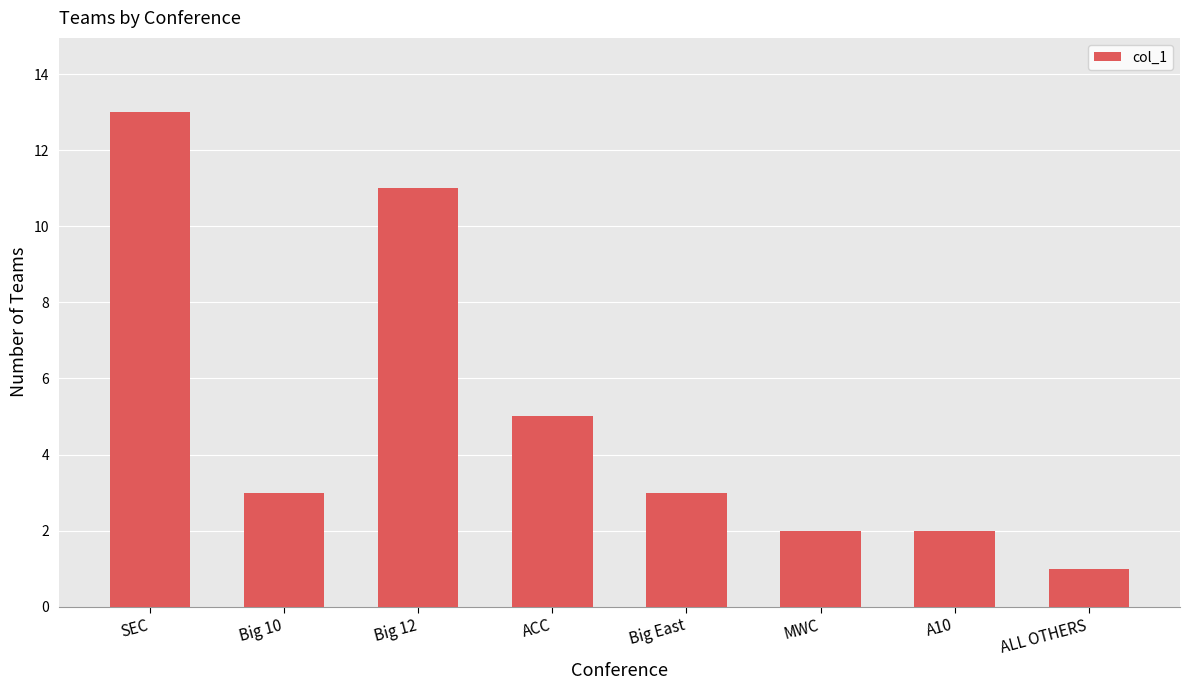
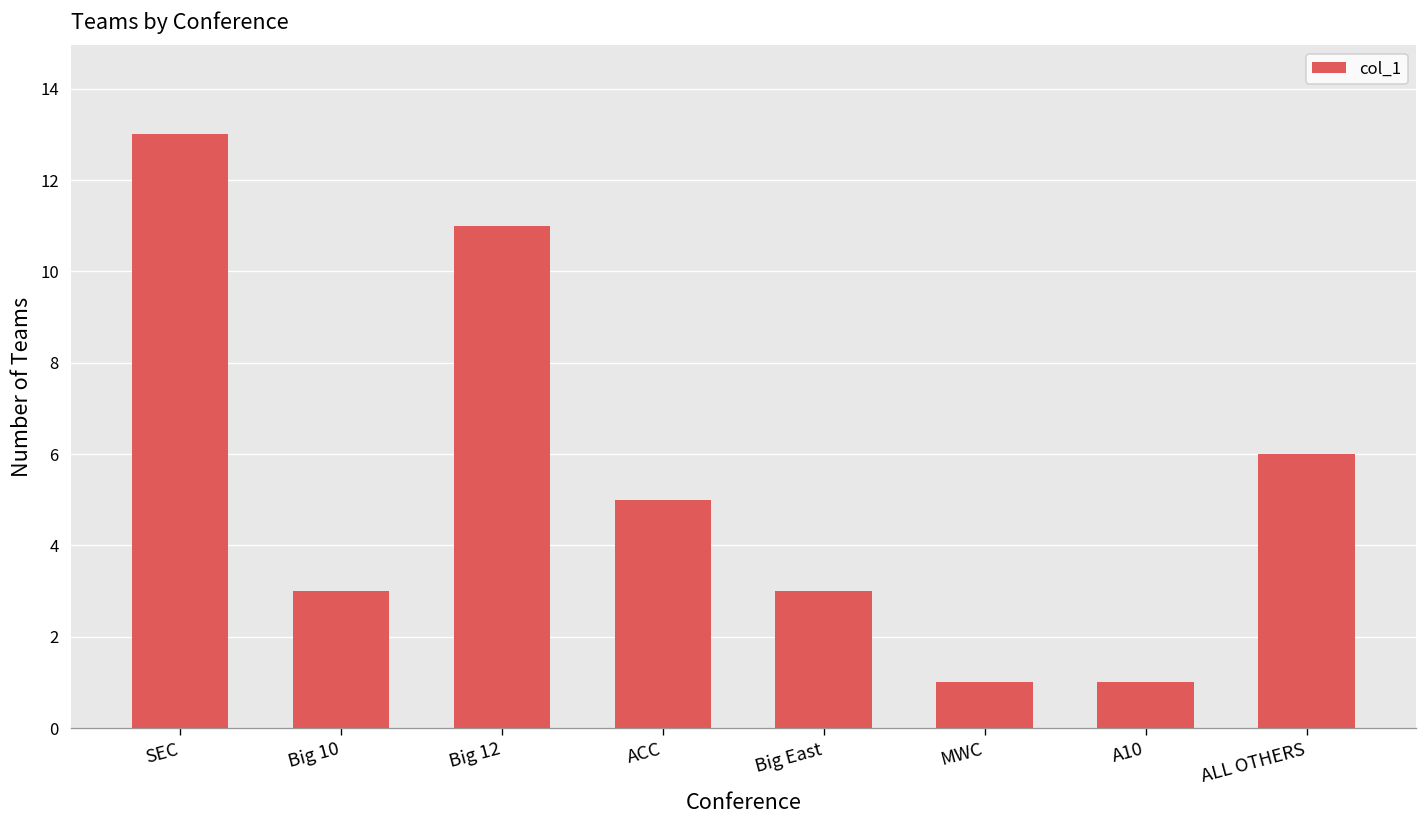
MWC: 2 -> 1
A10: 2 -> 1
ALL OTHERS: 1 -> 6
